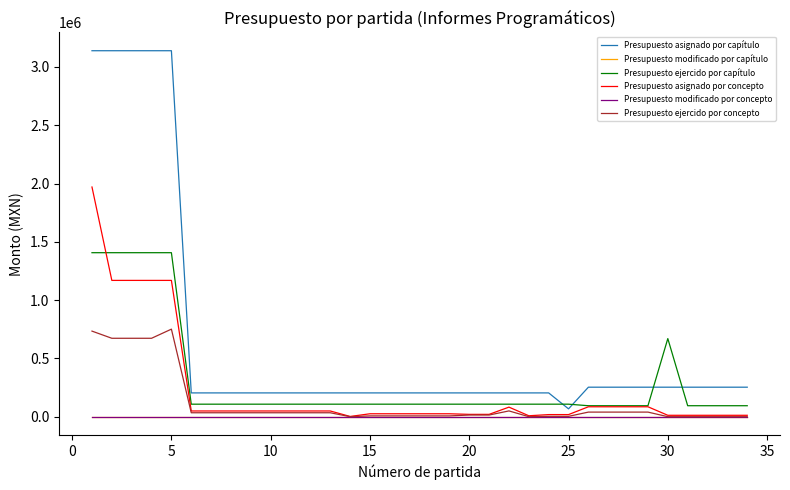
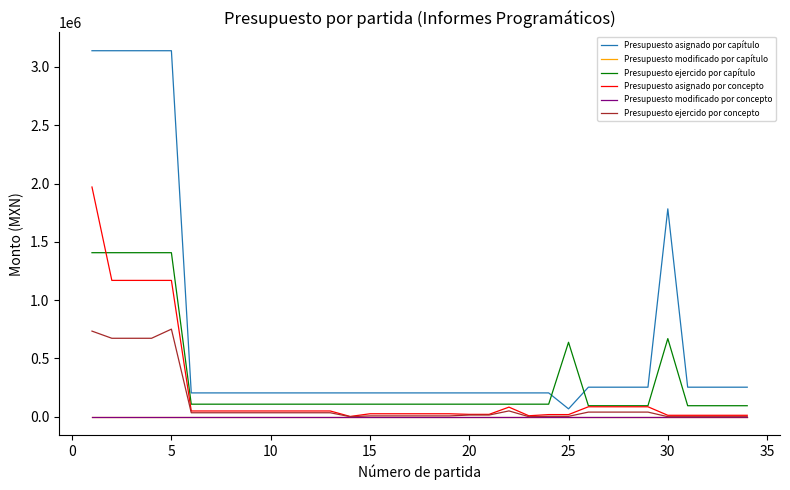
Presupuesto ejercido por capítulo, 25: 110000 -> 640000
Presupuesto asignado por capítulo, 30: 250000 -> 1780000
